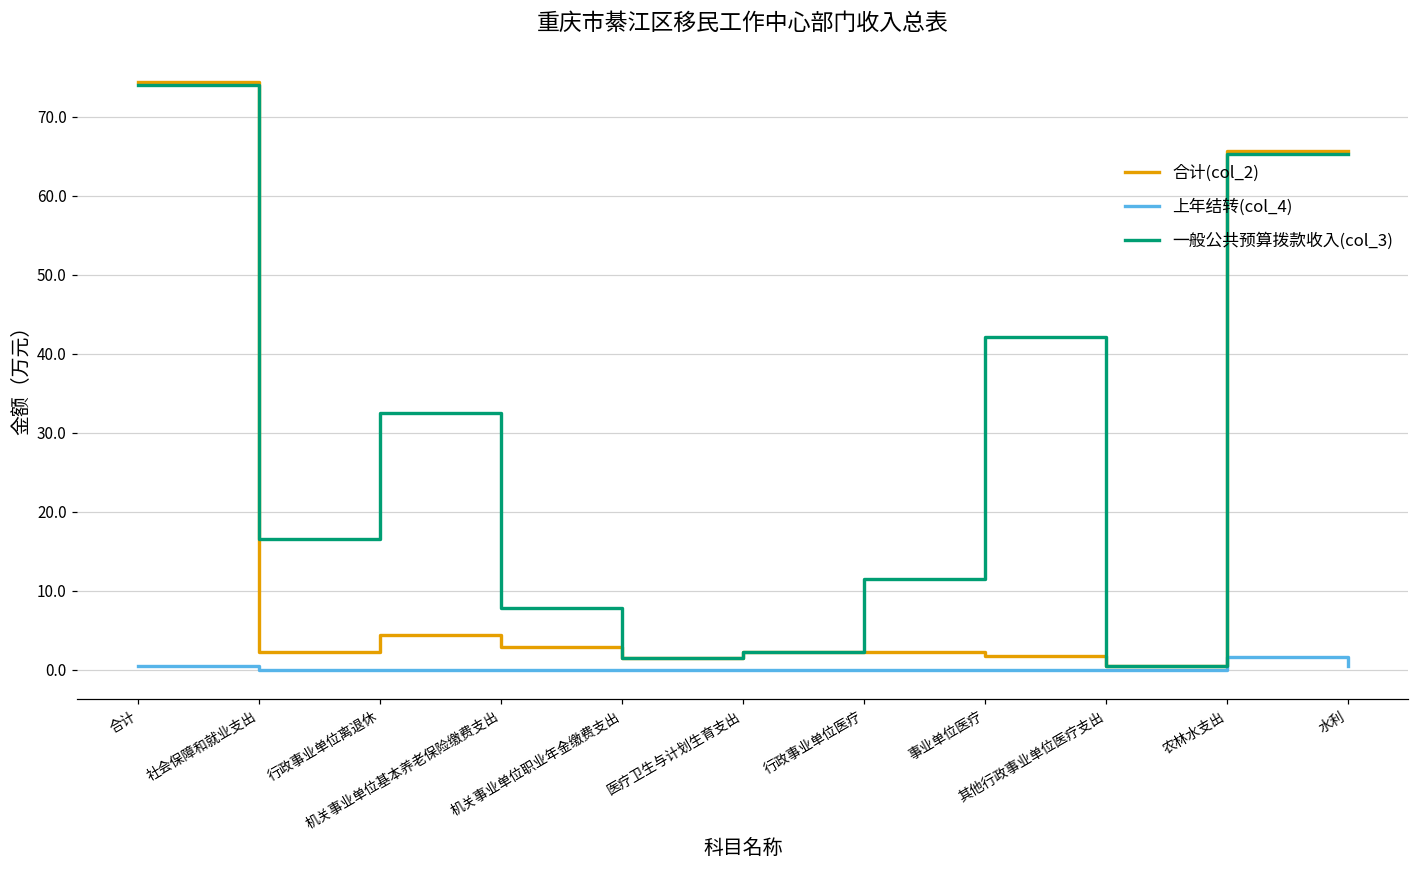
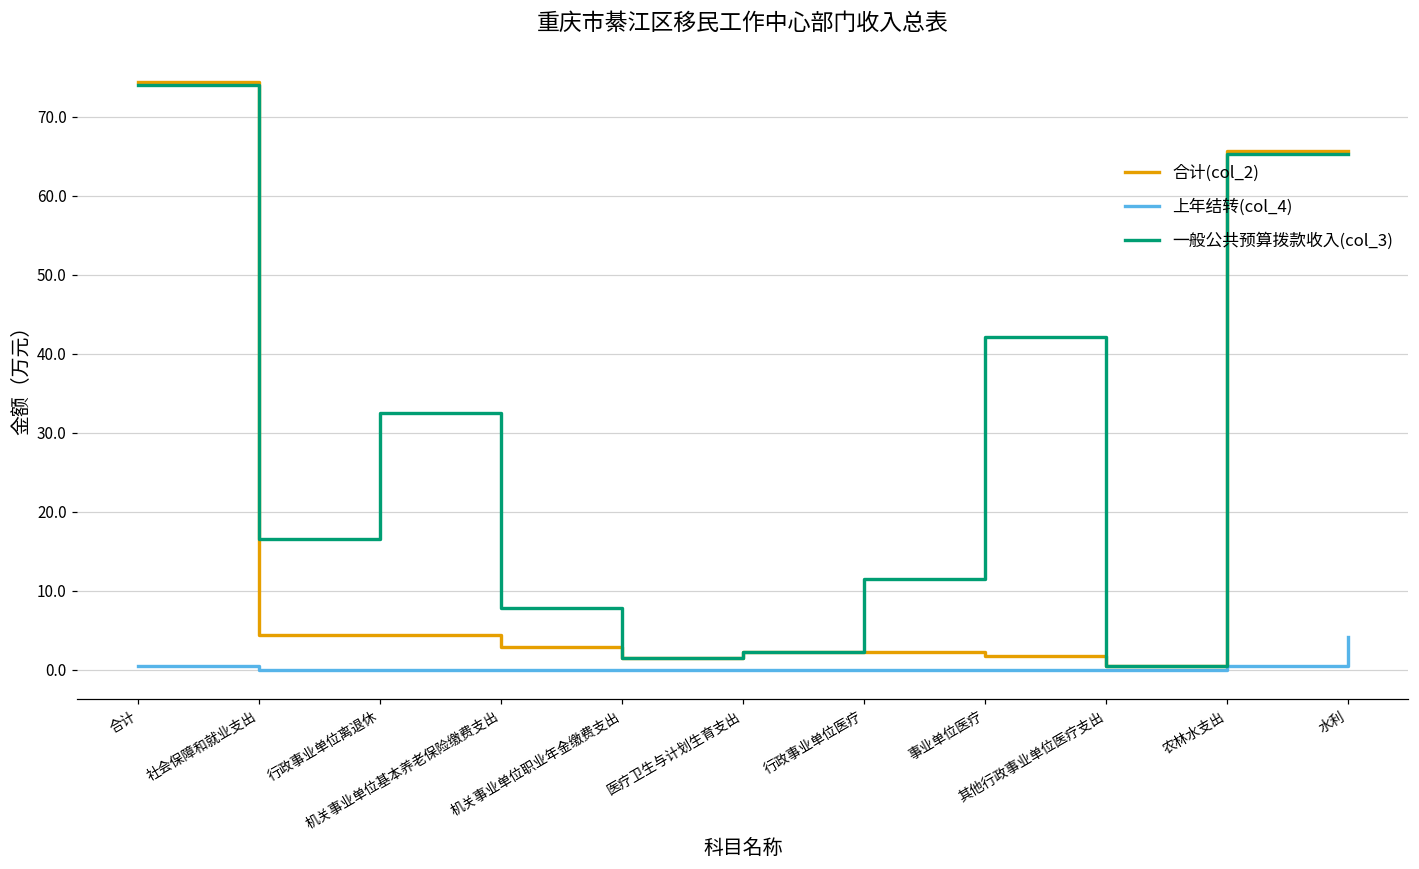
合计(col_2), 社会保障和就业支出: 2 -> 4
上年结转(col_4), 农林水支出: 2 -> 0
上年结转(col_4), 水利: 0 -> 4
